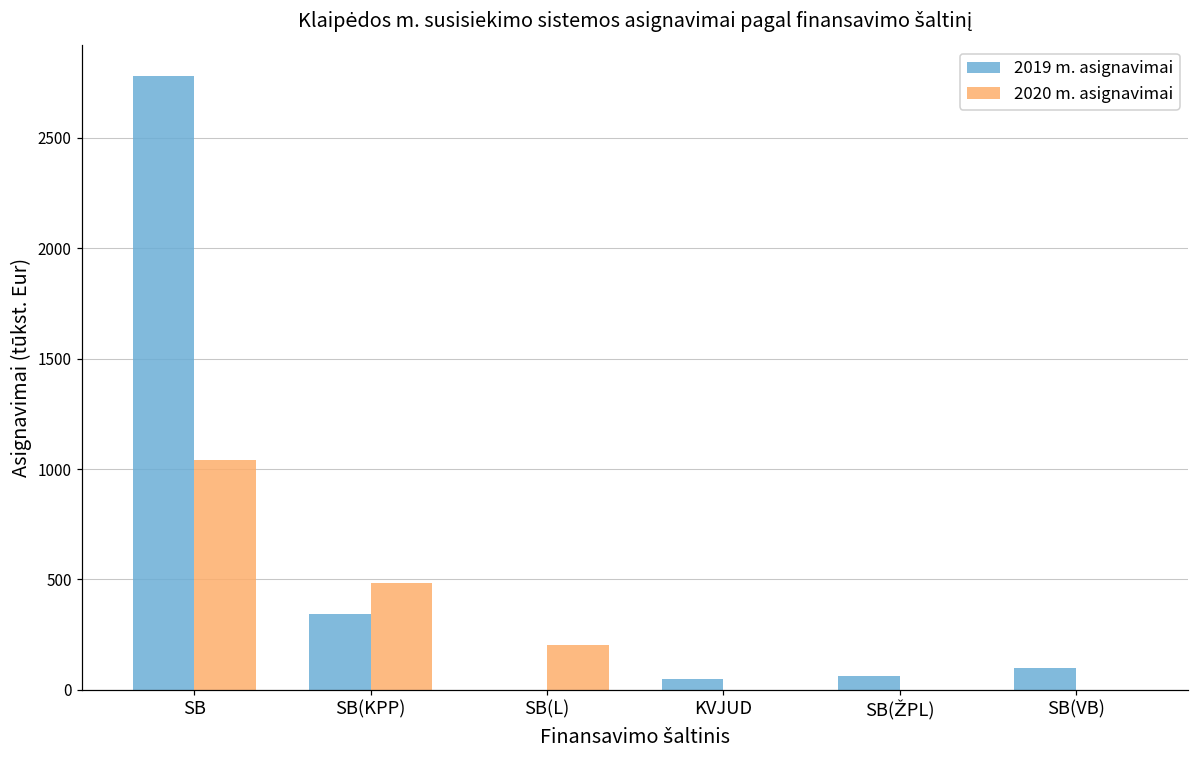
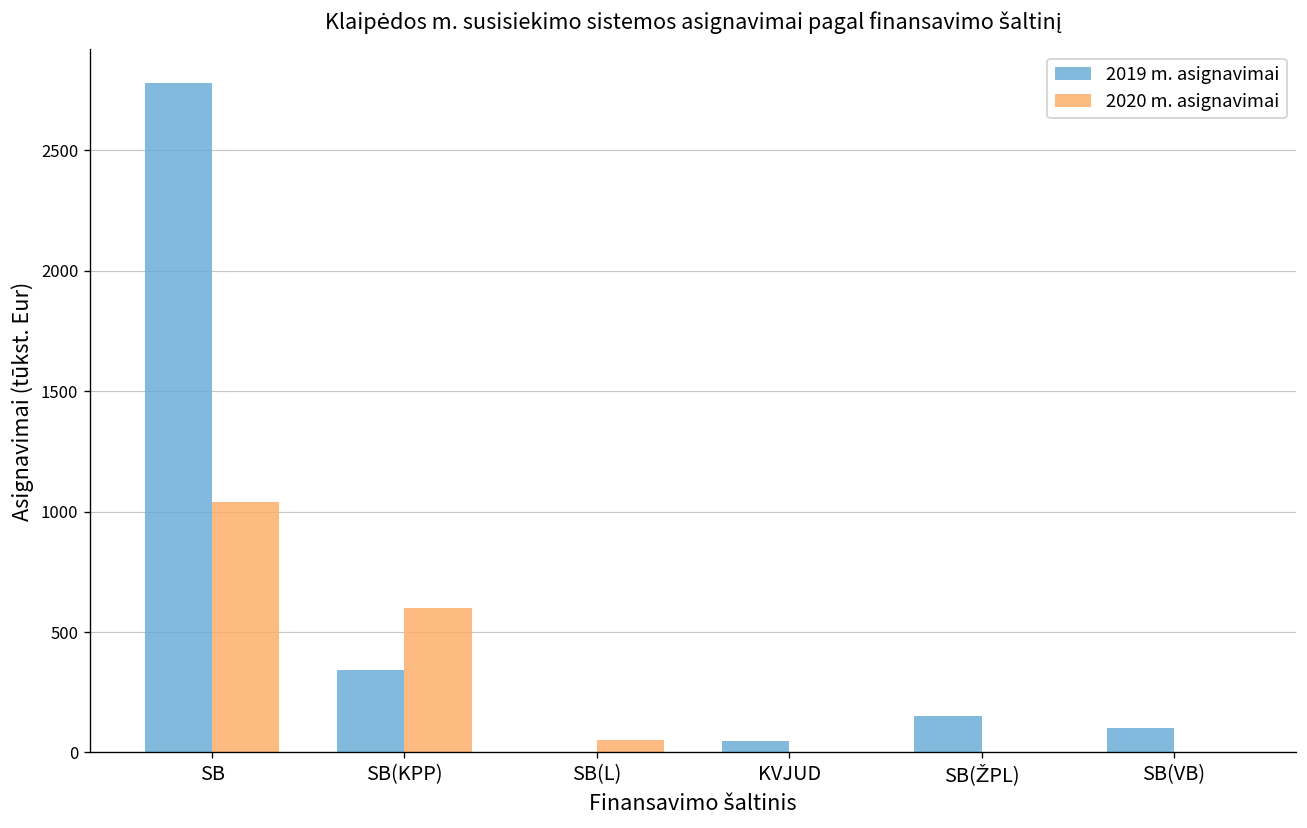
2020 m. asignavimai, SB(KPP): 490 -> 600
2020 m. asignavimai, SB(L): 210 -> 50
2019 m. asignavimai, SB(ŽPL): 60 -> 150
